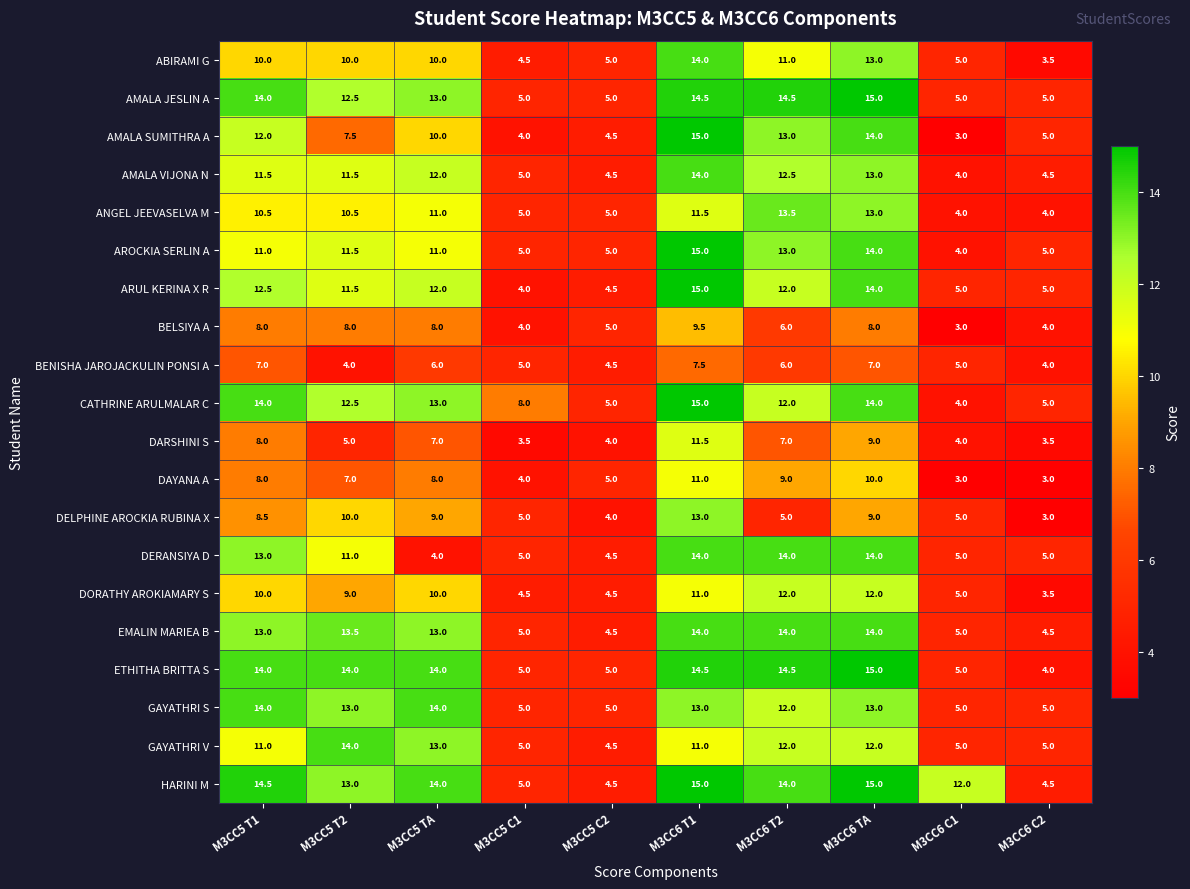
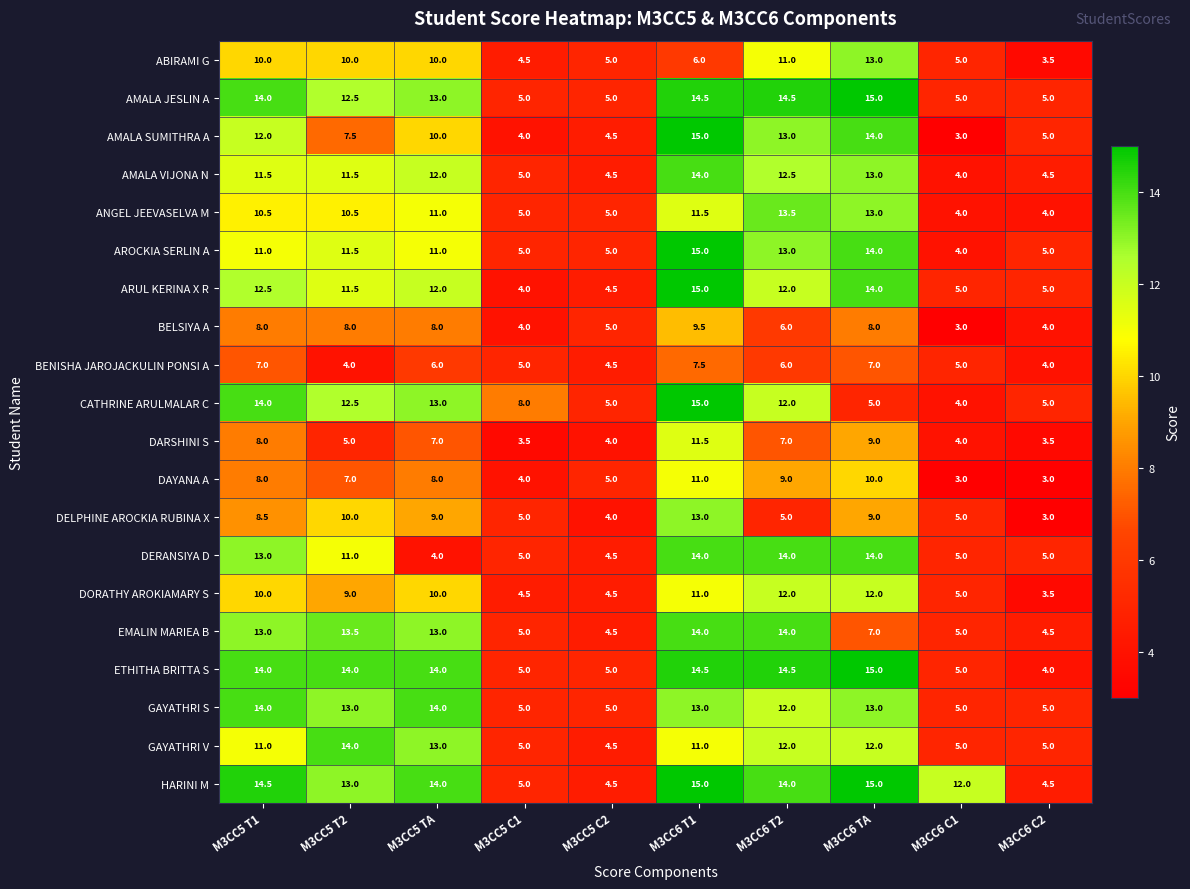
ABIRAMI G, M3CC6 T1: 14.0 -> 6.0
CATHRINE ARULMALAR C, M3CC6 TA: 14.0 -> 5.0
EMALIN MARIEA B, M3CC6 TA: 14.0 -> 7.0
